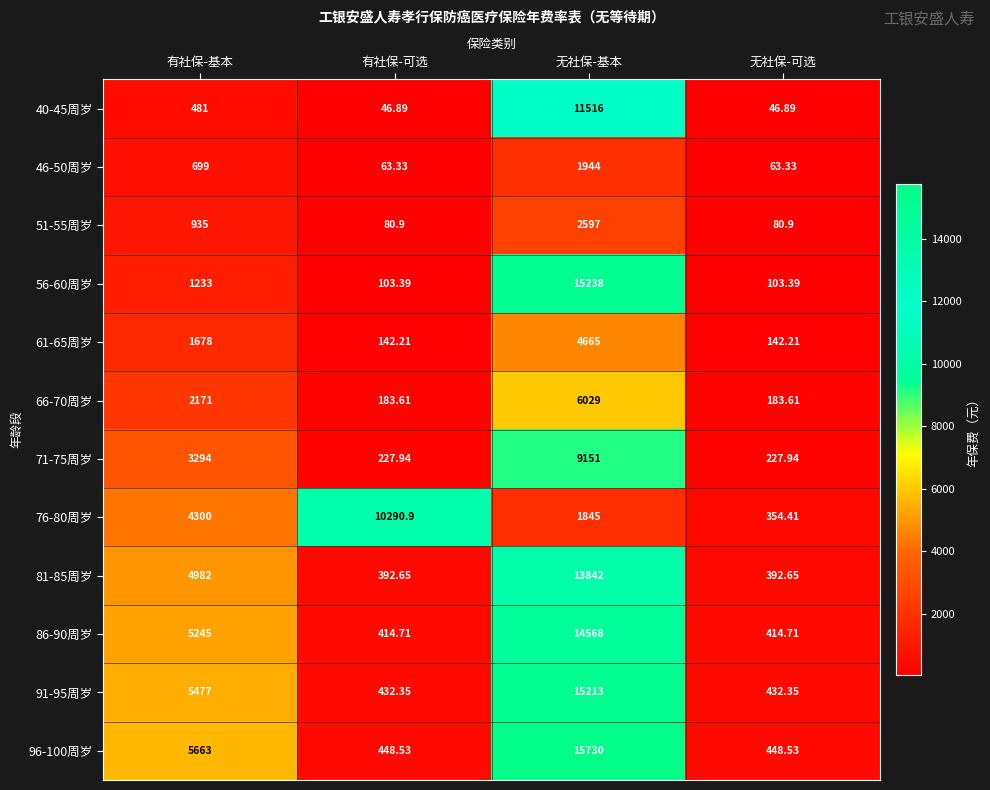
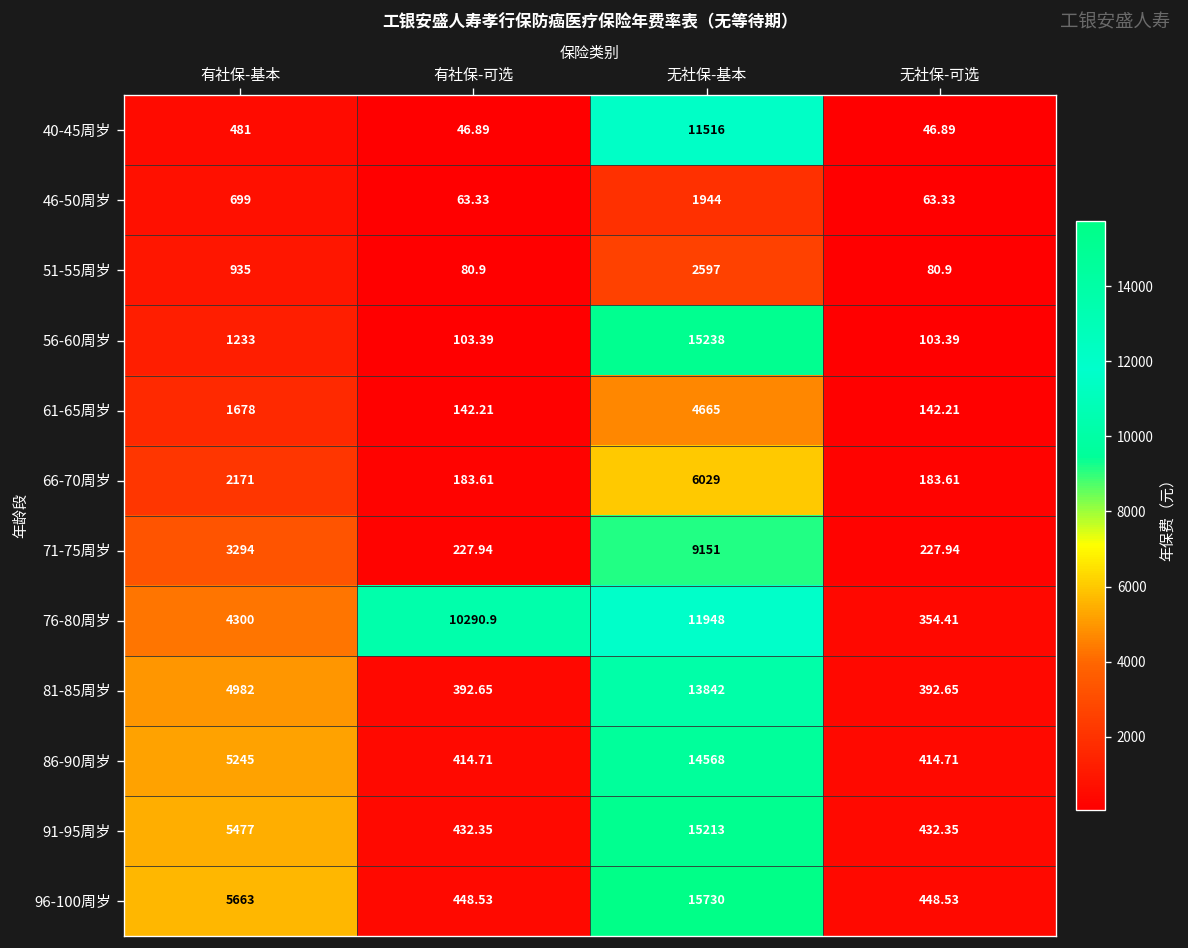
76-80周岁, 无社保-基本: 1845 -> 11948
